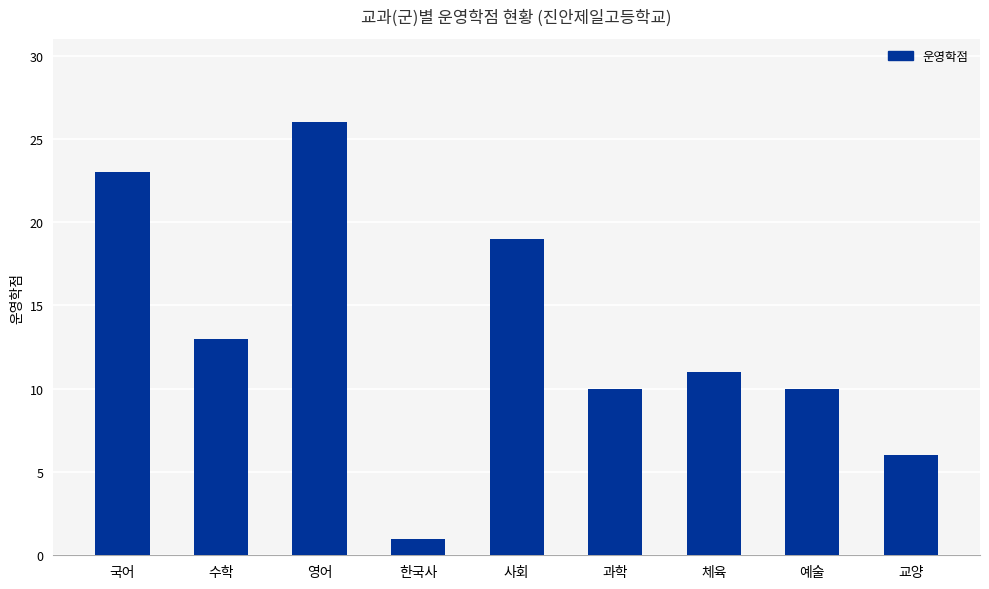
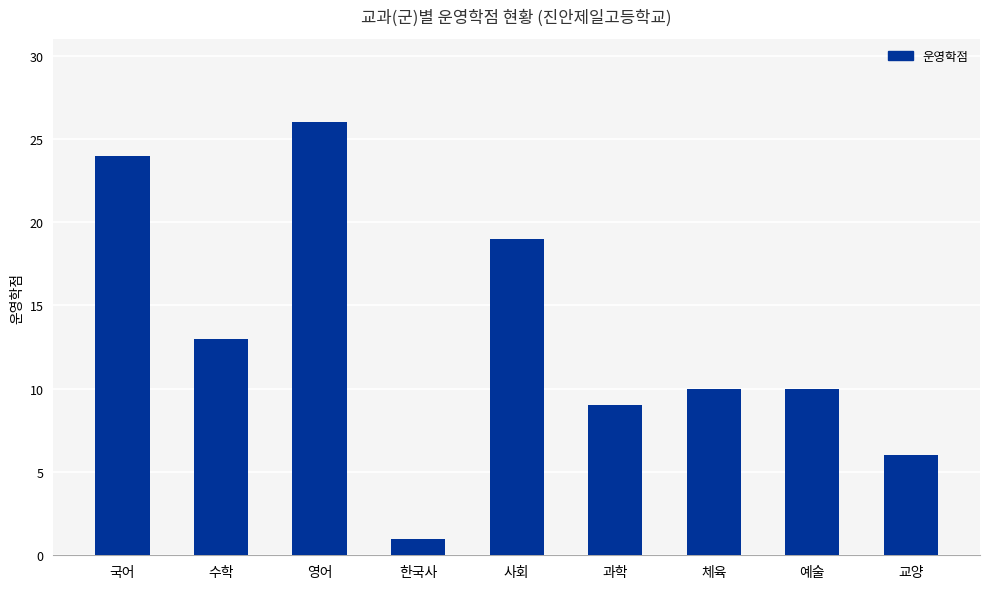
국어: 23 -> 24
과학: 10 -> 9
체육: 11 -> 10
